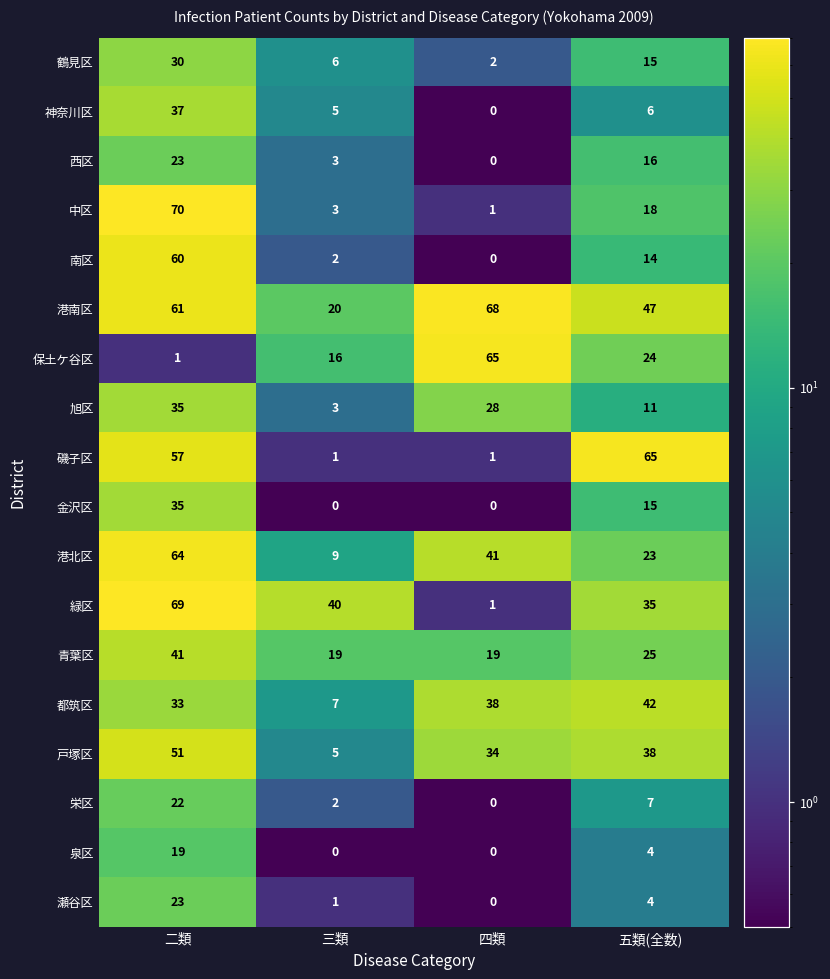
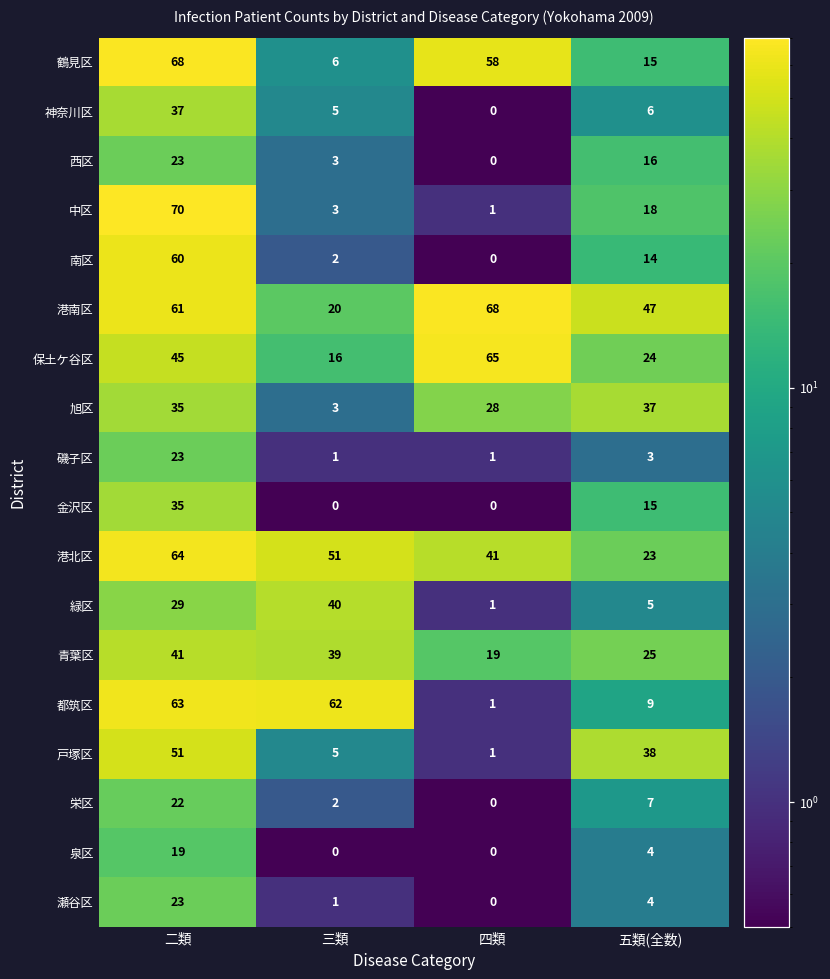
鶴見区, 二類: 30 -> 68
鶴見区, 四類: 2 -> 58
保土ケ谷区, 二類: 1 -> 45
旭区, 五類(全数): 11 -> 37
磯子区, 二類: 57 -> 23
磯子区, 五類(全数): 65 -> 3
港北区, 三類: 9 -> 51
緑区, 二類: 69 -> 29
緑区, 五類(全数): 35 -> 5
青葉区, 三類: 19 -> 39
都筑区, 二類: 33 -> 63
都筑区, 三類: 7 -> 62
都筑区, 四類: 38 -> 1
都筑区, 五類(全数): 42 -> 9
戸塚区, 四類: 34 -> 1
